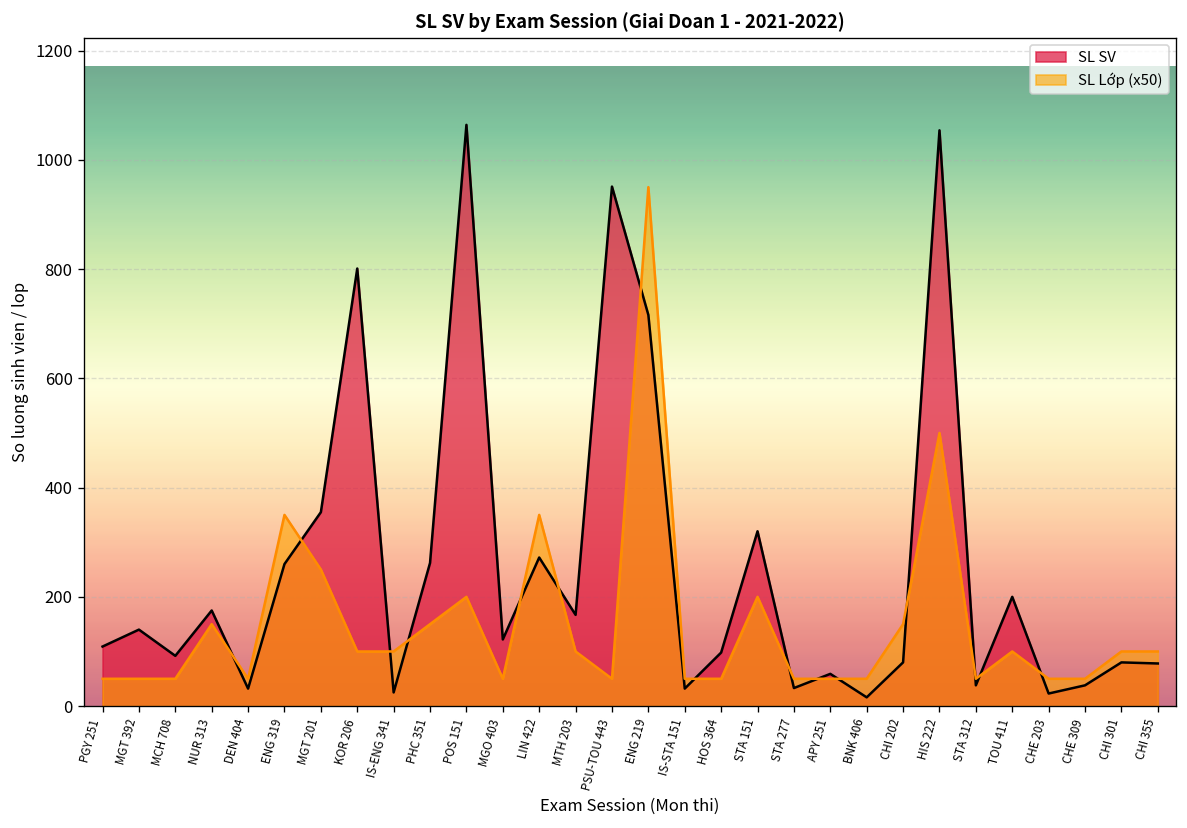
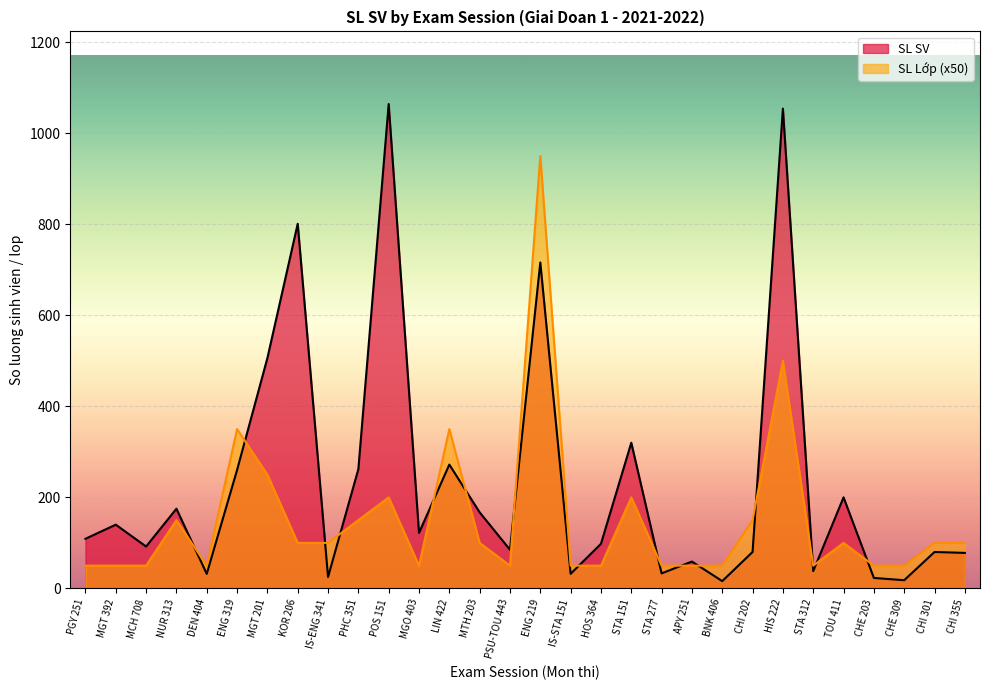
SL SV, MGT 201: 360 -> 510
SL SV, PSU-TOU 443: 950 -> 90
SL SV, CHE 309: 40 -> 20
